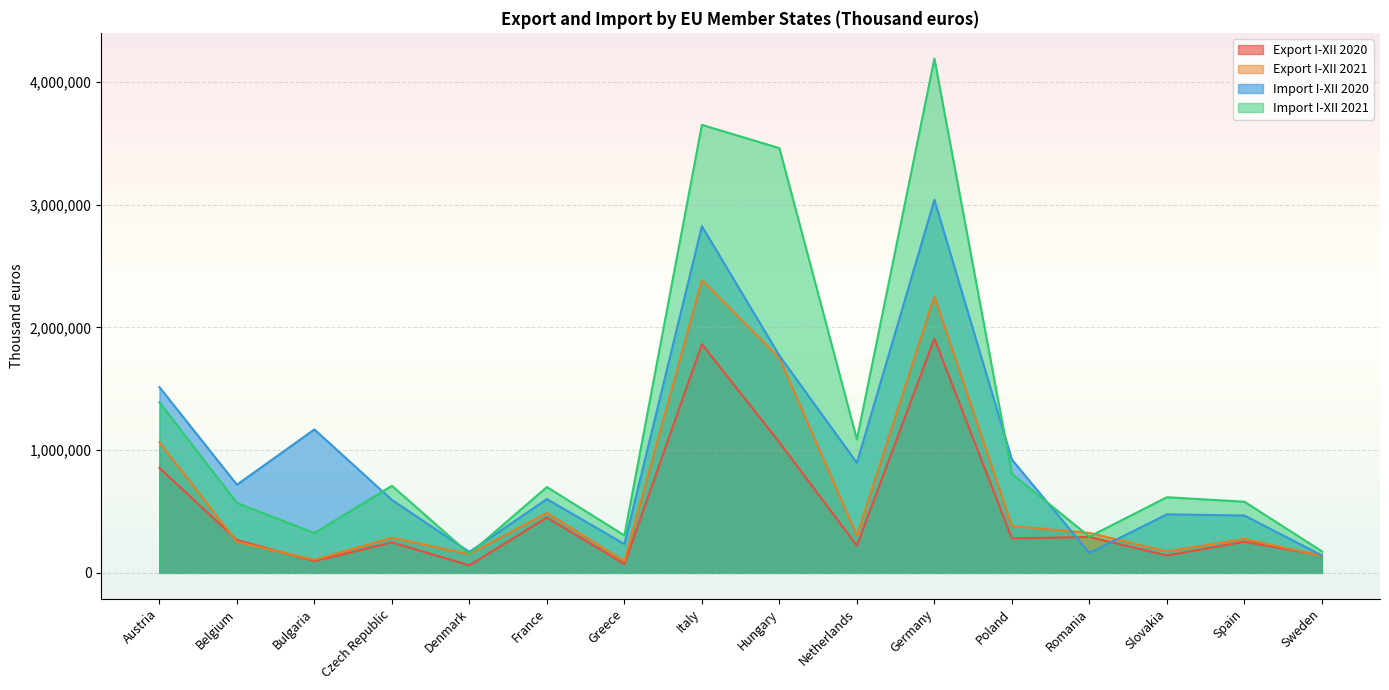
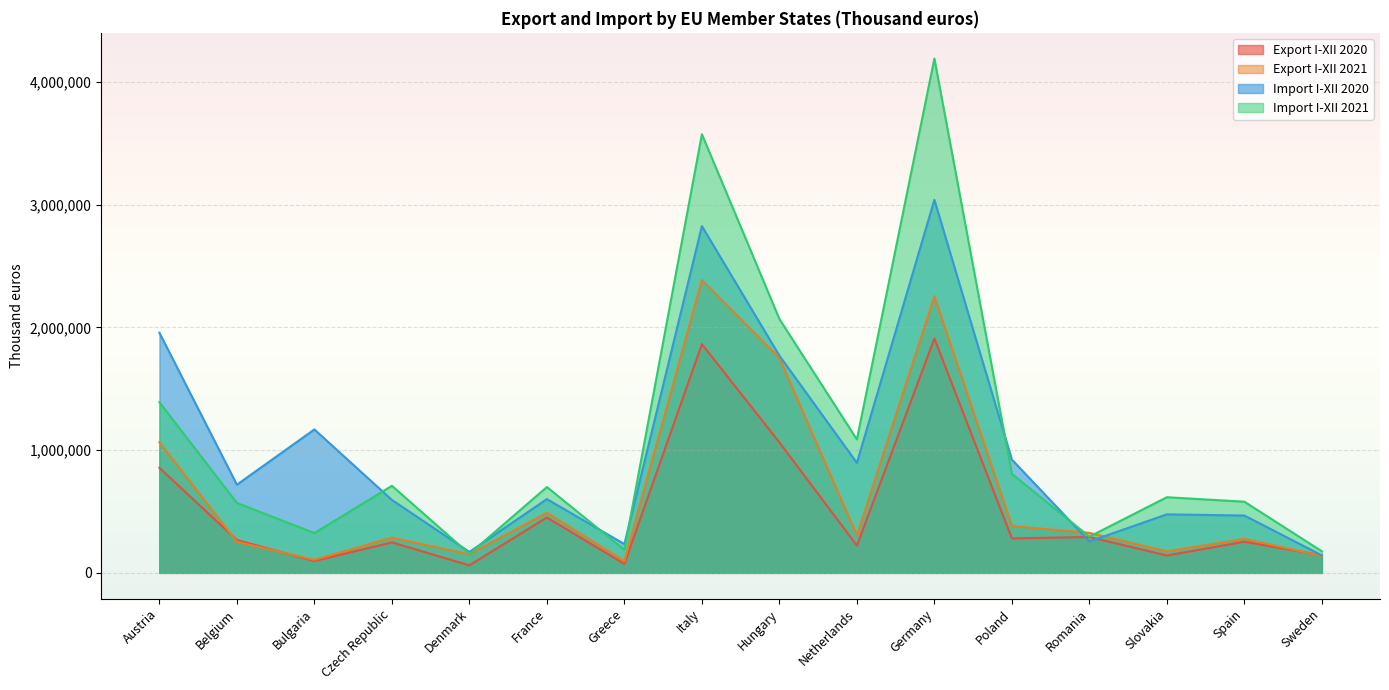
Import I-XII 2020, Austria: 1,510,000 -> 1,960,000
Import I-XII 2021, Greece: 310,000 -> 190,000
Import I-XII 2021, Italy: 3,650,000 -> 3,570,000
Import I-XII 2021, Hungary: 3,460,000 -> 2,070,000
Import I-XII 2020, Romania: 160,000 -> 260,000
